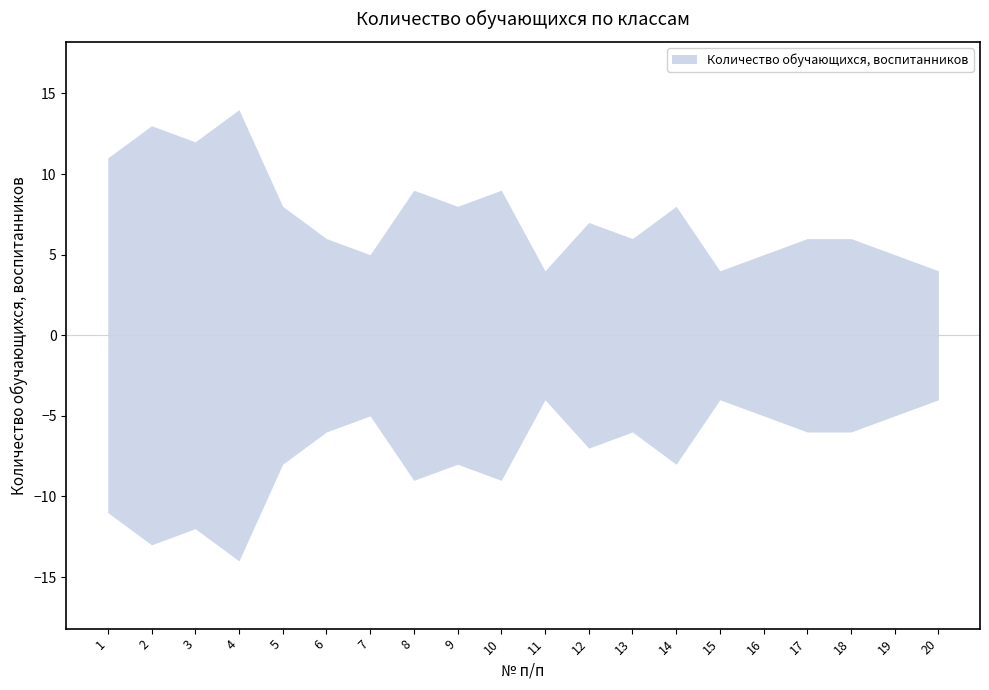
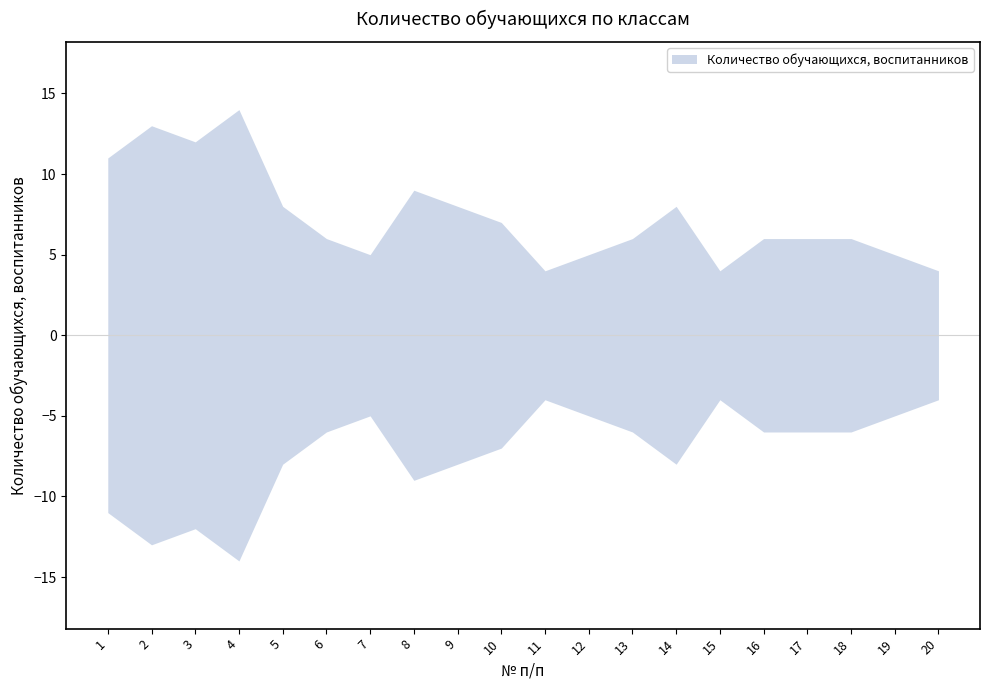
10: 9 -> 7
12: 7 -> 5
16: 5 -> 6
